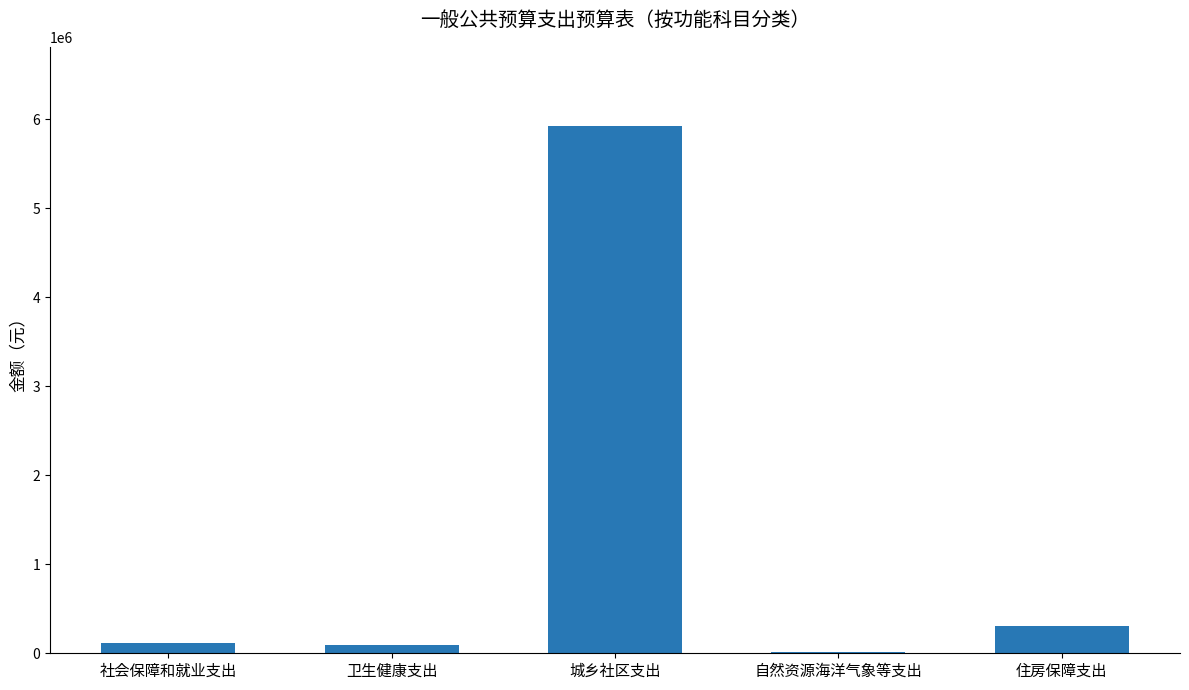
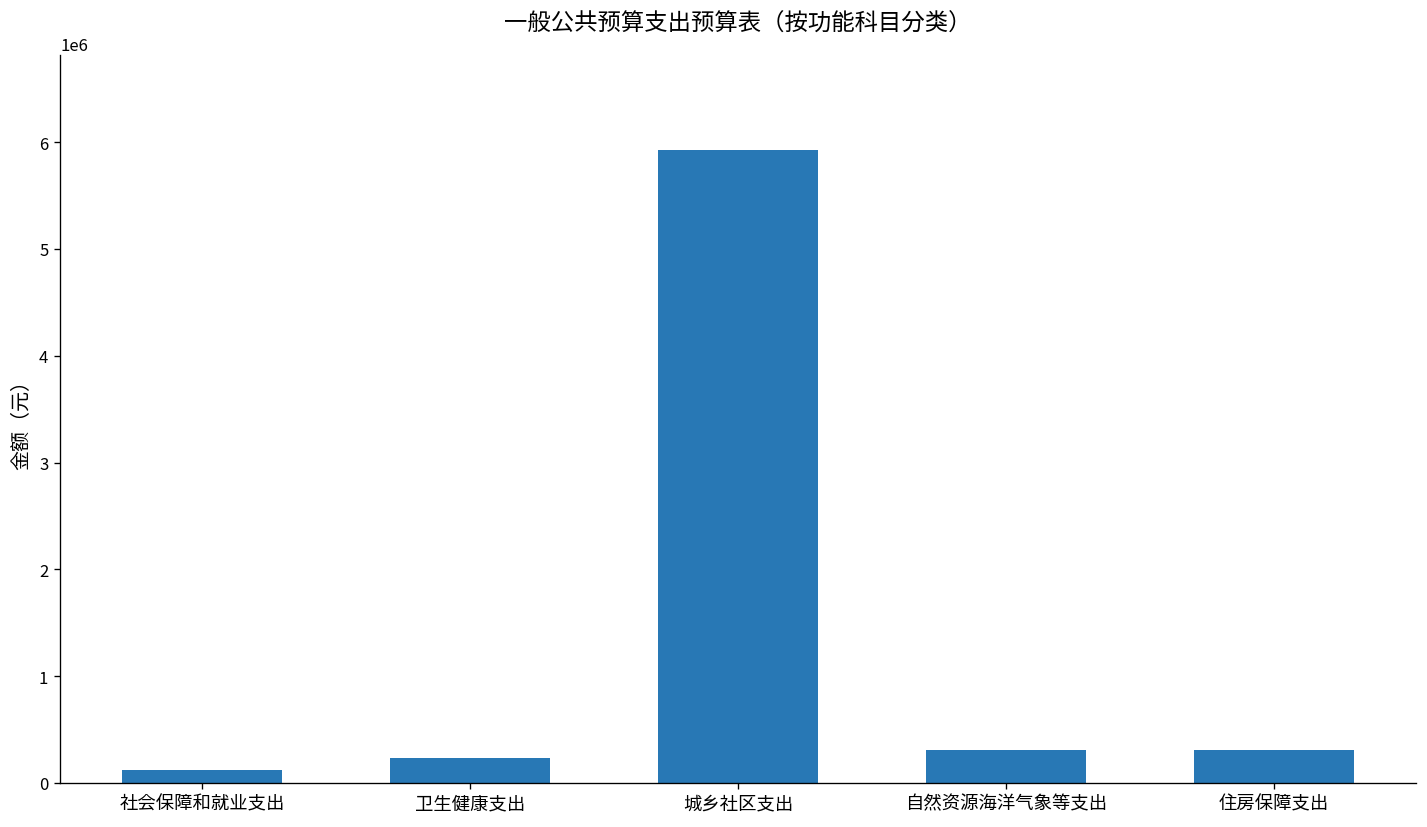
卫生健康支出: 100000 -> 200000
自然资源海洋气象等支出: 0 -> 300000
